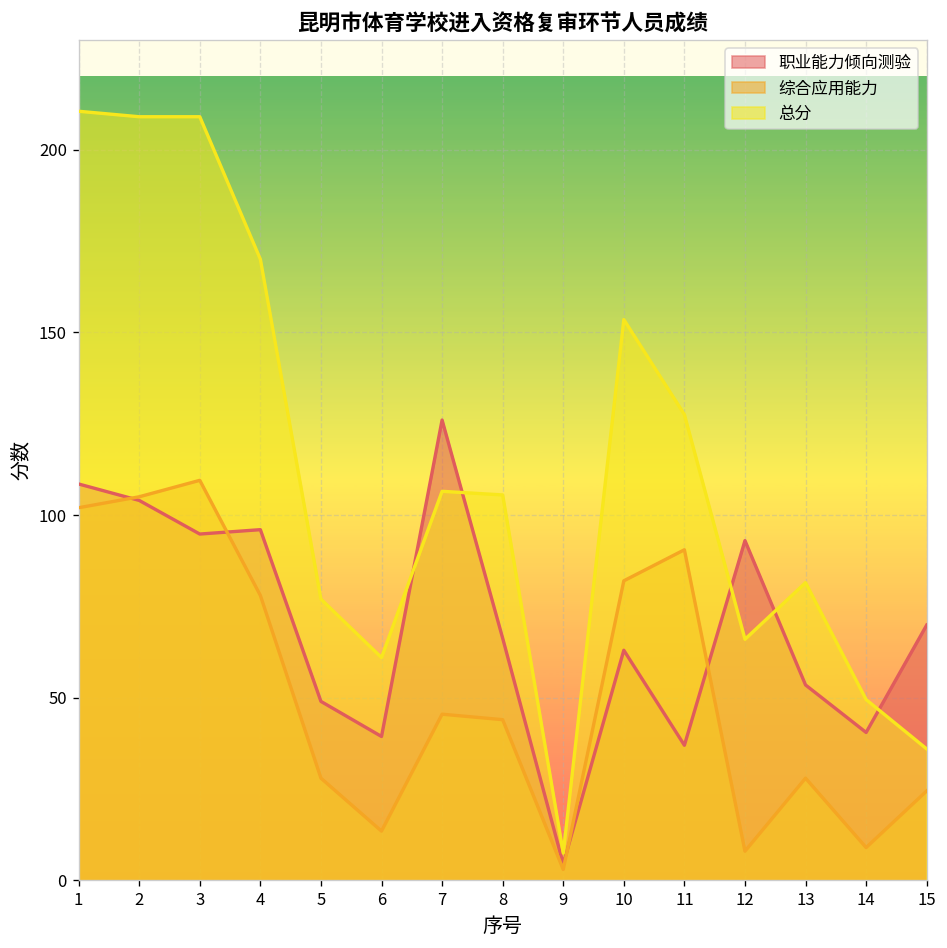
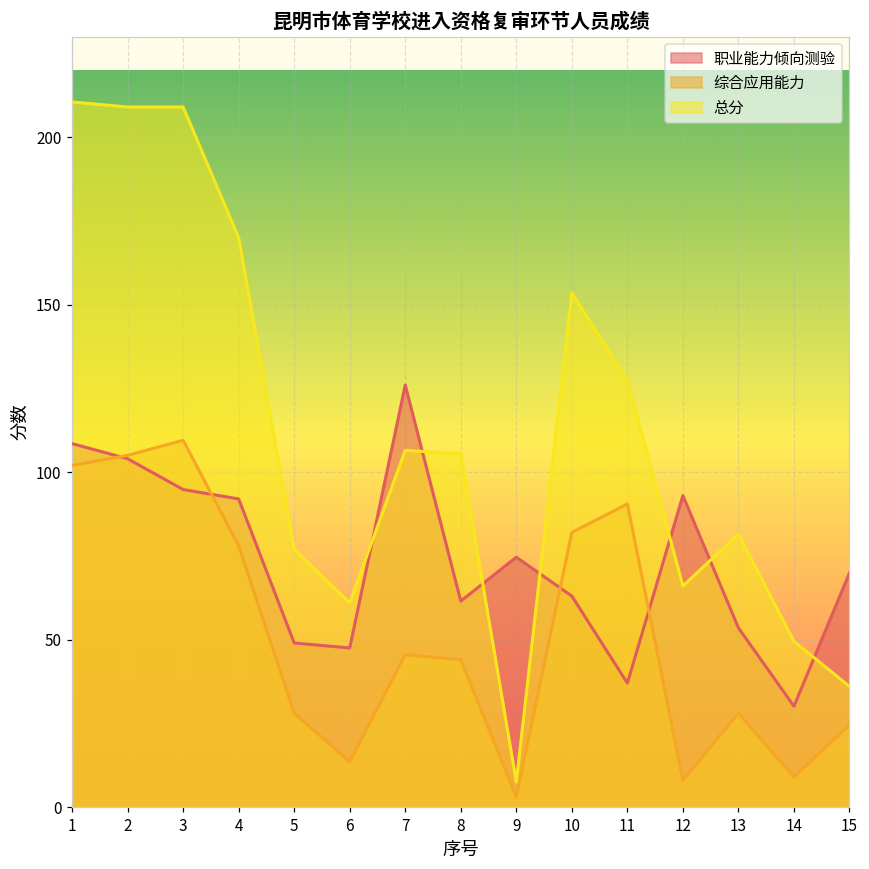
职业能力倾向测验, 4: 96 -> 92
职业能力倾向测验, 6: 39 -> 48
职业能力倾向测验, 8: 66 -> 62
职业能力倾向测验, 9: 5 -> 75
职业能力倾向测验, 14: 41 -> 30
